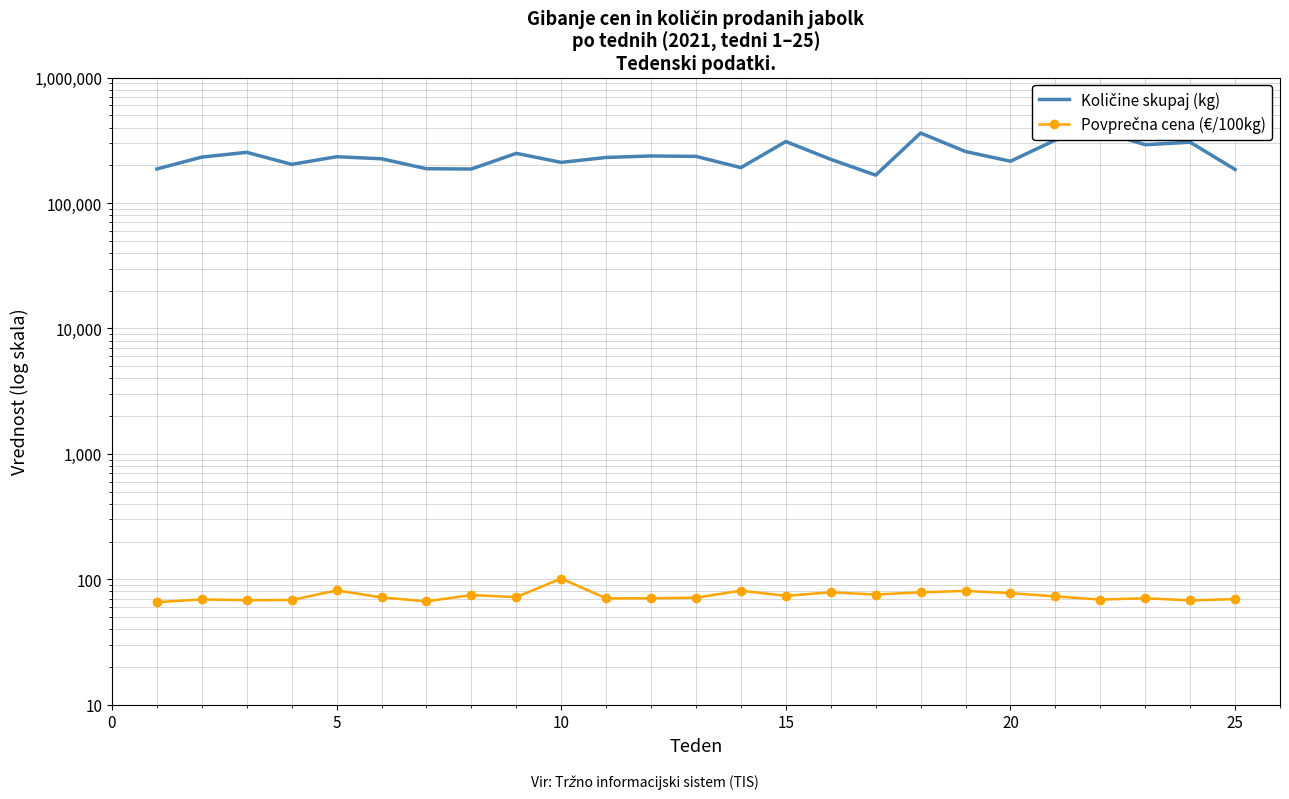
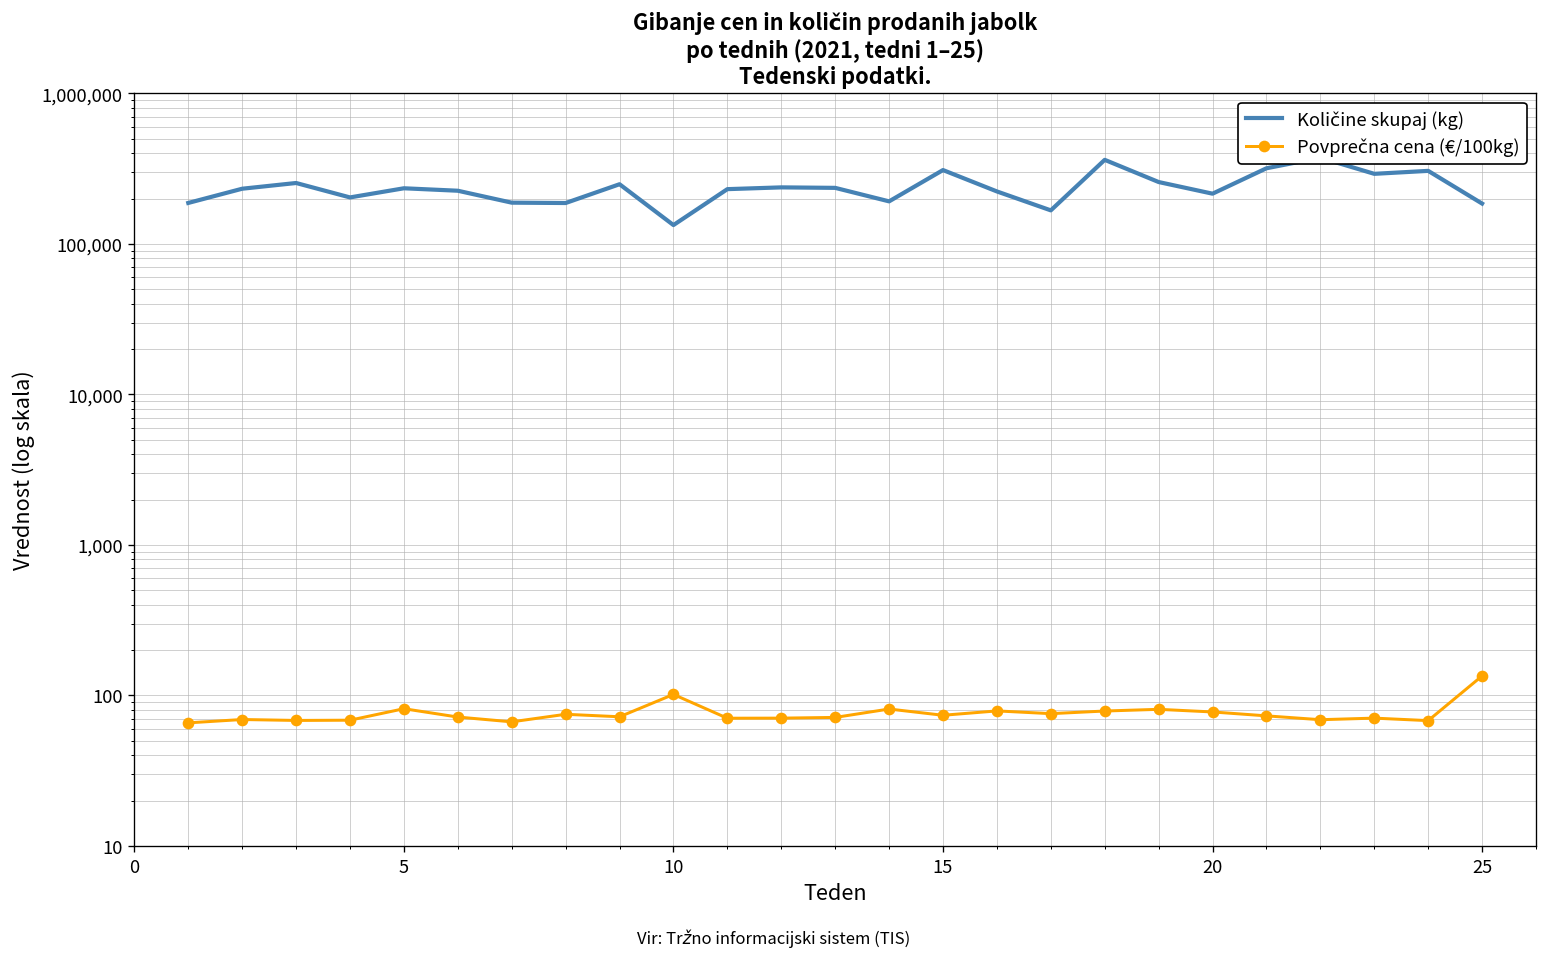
Količine skupaj (kg), 10: 210,000 -> 130,000
Povprečna cena (€/100kg), 25: 70 -> 130
